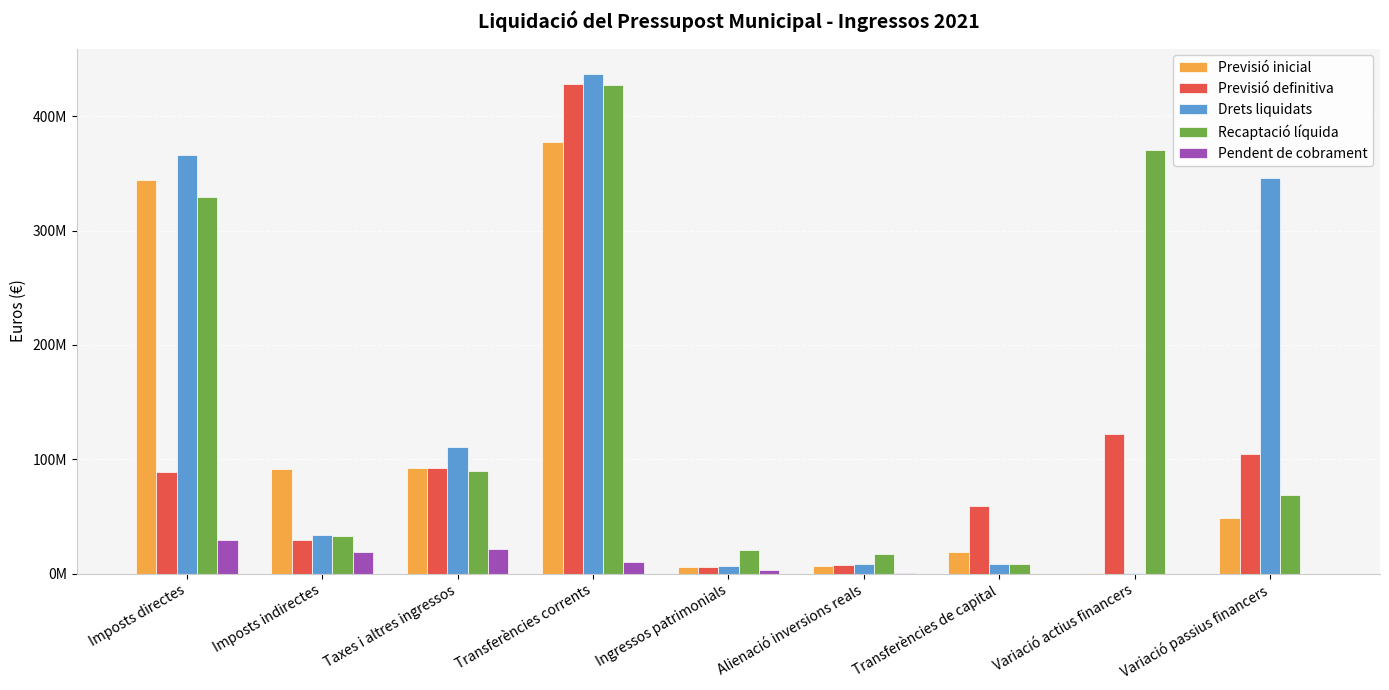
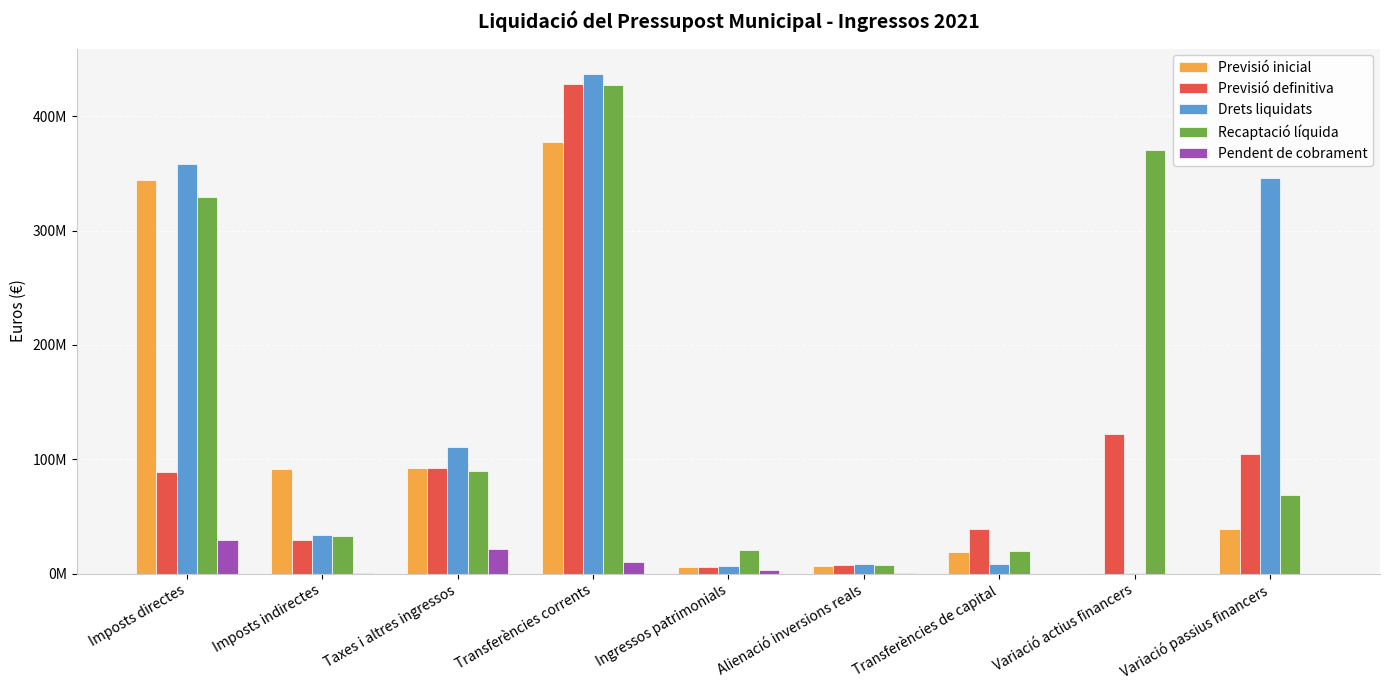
Drets liquidats, Imposts directes: 366000000 -> 359000000
Pendent de cobrament, Imposts indirectes: 19000000 -> 1000000
Recaptació líquida, Alienació inversions reals: 17000000 -> 7000000
Previsió definitiva, Transferències de capital: 59000000 -> 39000000
Recaptació líquida, Transferències de capital: 9000000 -> 20000000
Previsió inicial, Variació passius financers: 49000000 -> 39000000
